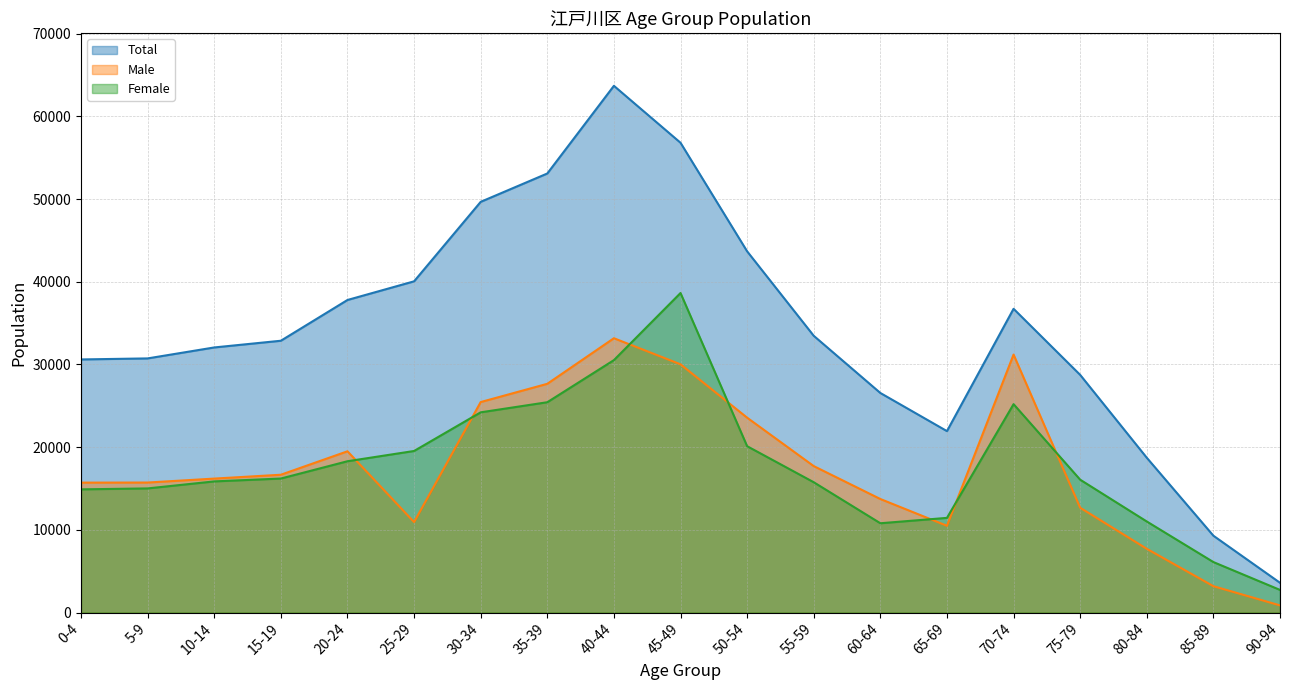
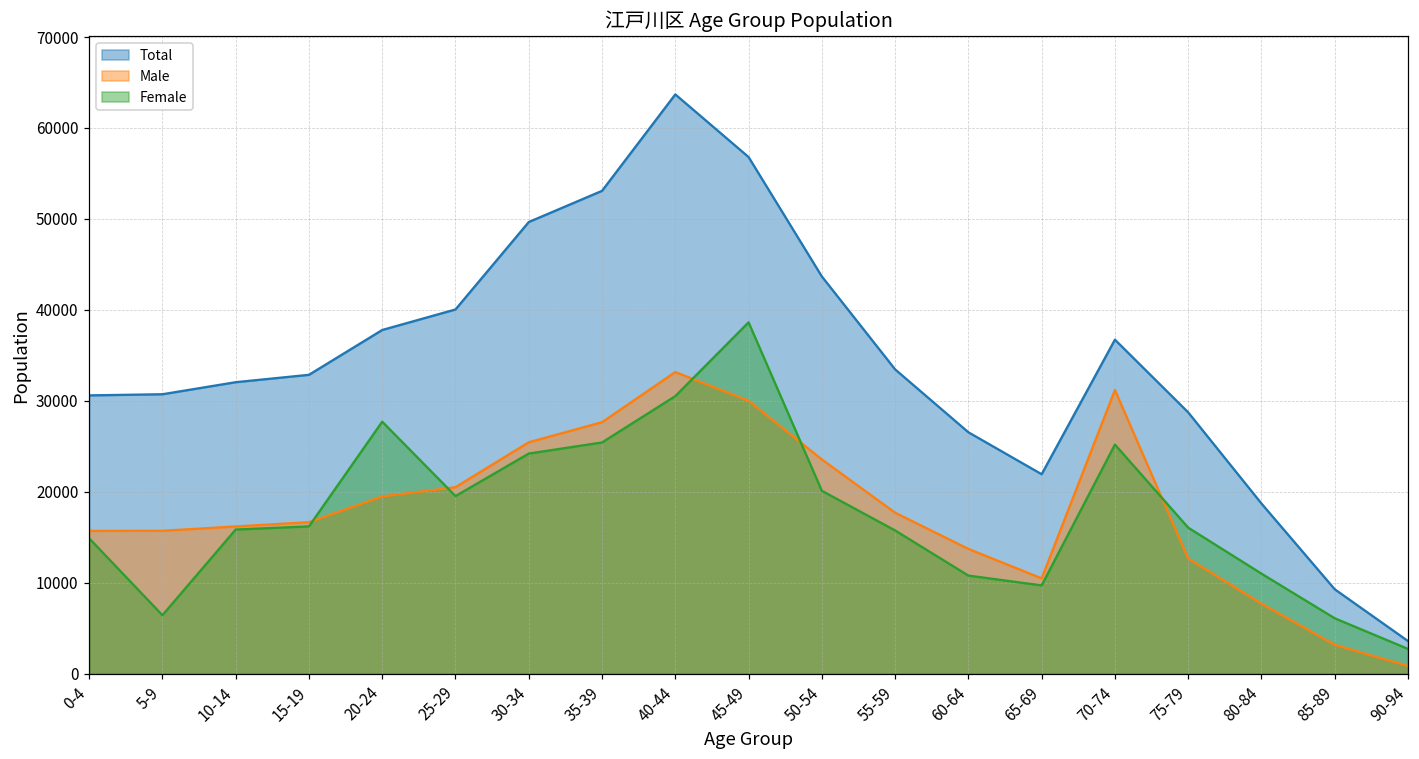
Female, 5-9: 15000 -> 6000
Female, 20-24: 18000 -> 28000
Male, 25-29: 11000 -> 21000
Female, 65-69: 11000 -> 10000
